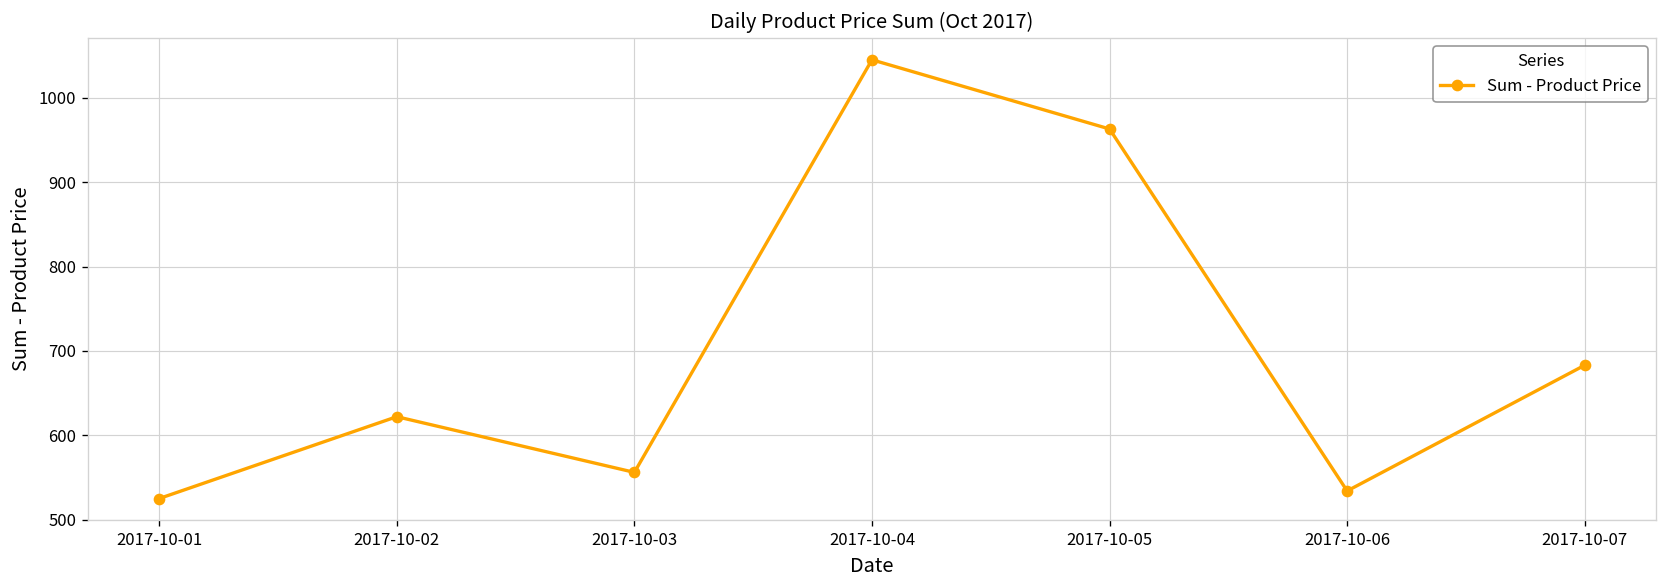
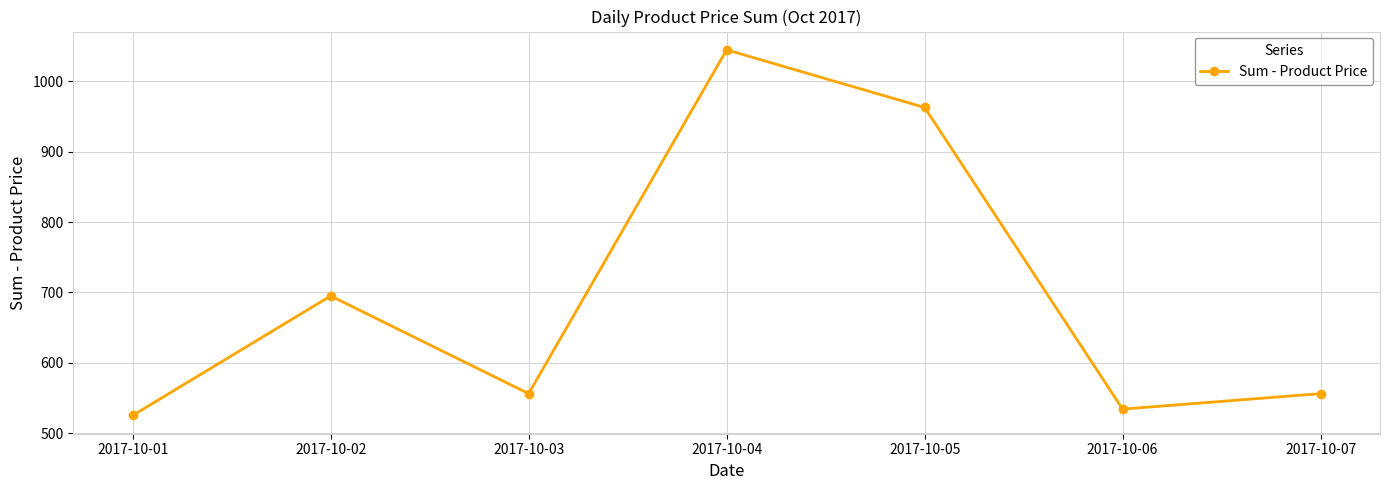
2017-10-02: 620 -> 700
2017-10-07: 680 -> 560
